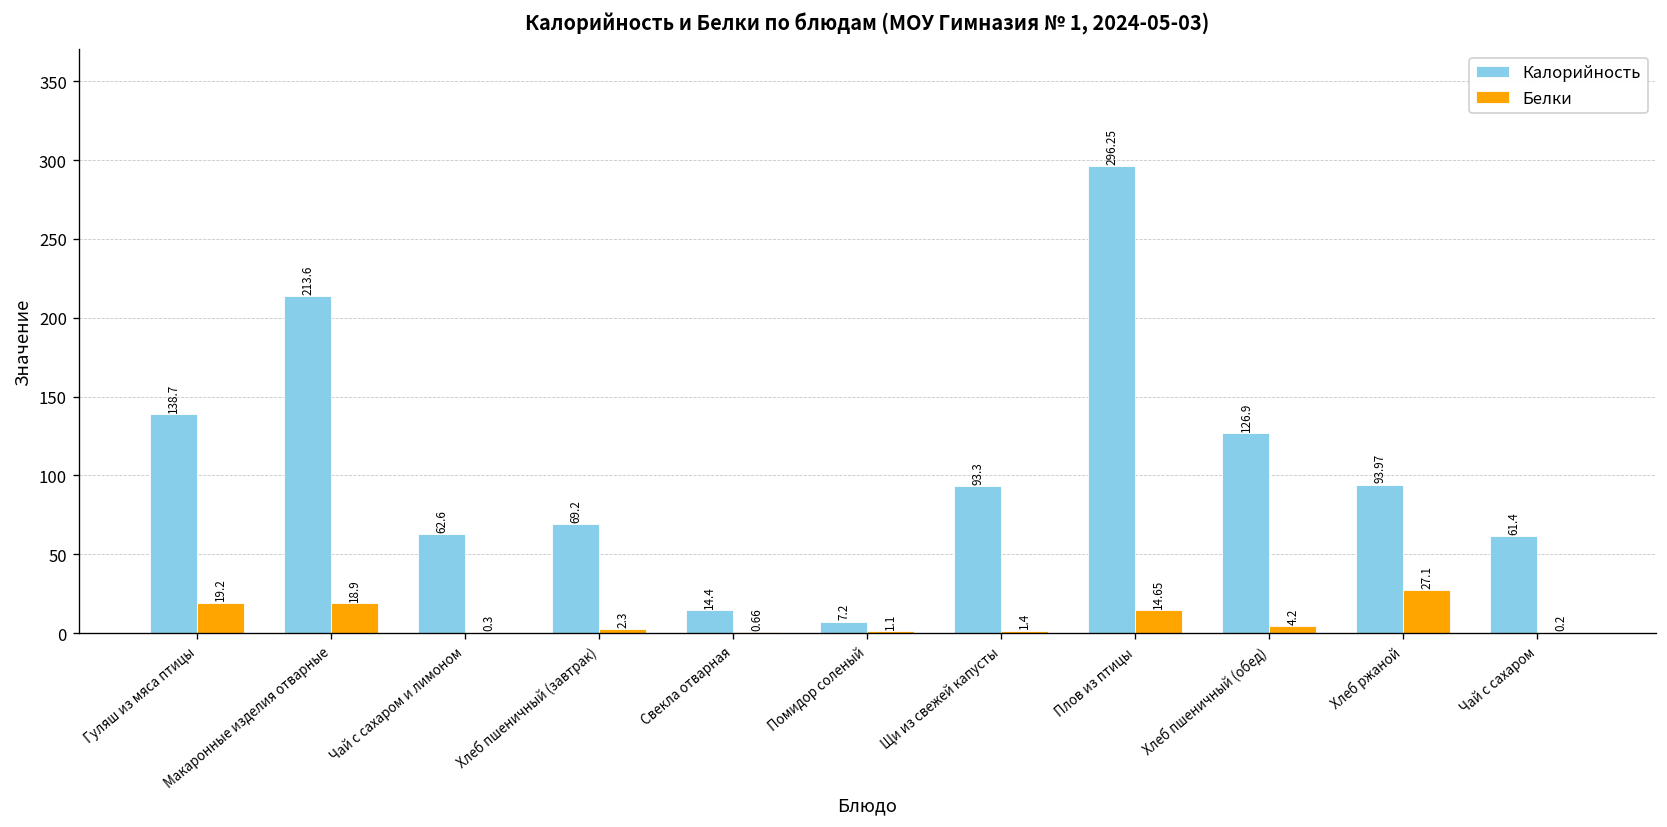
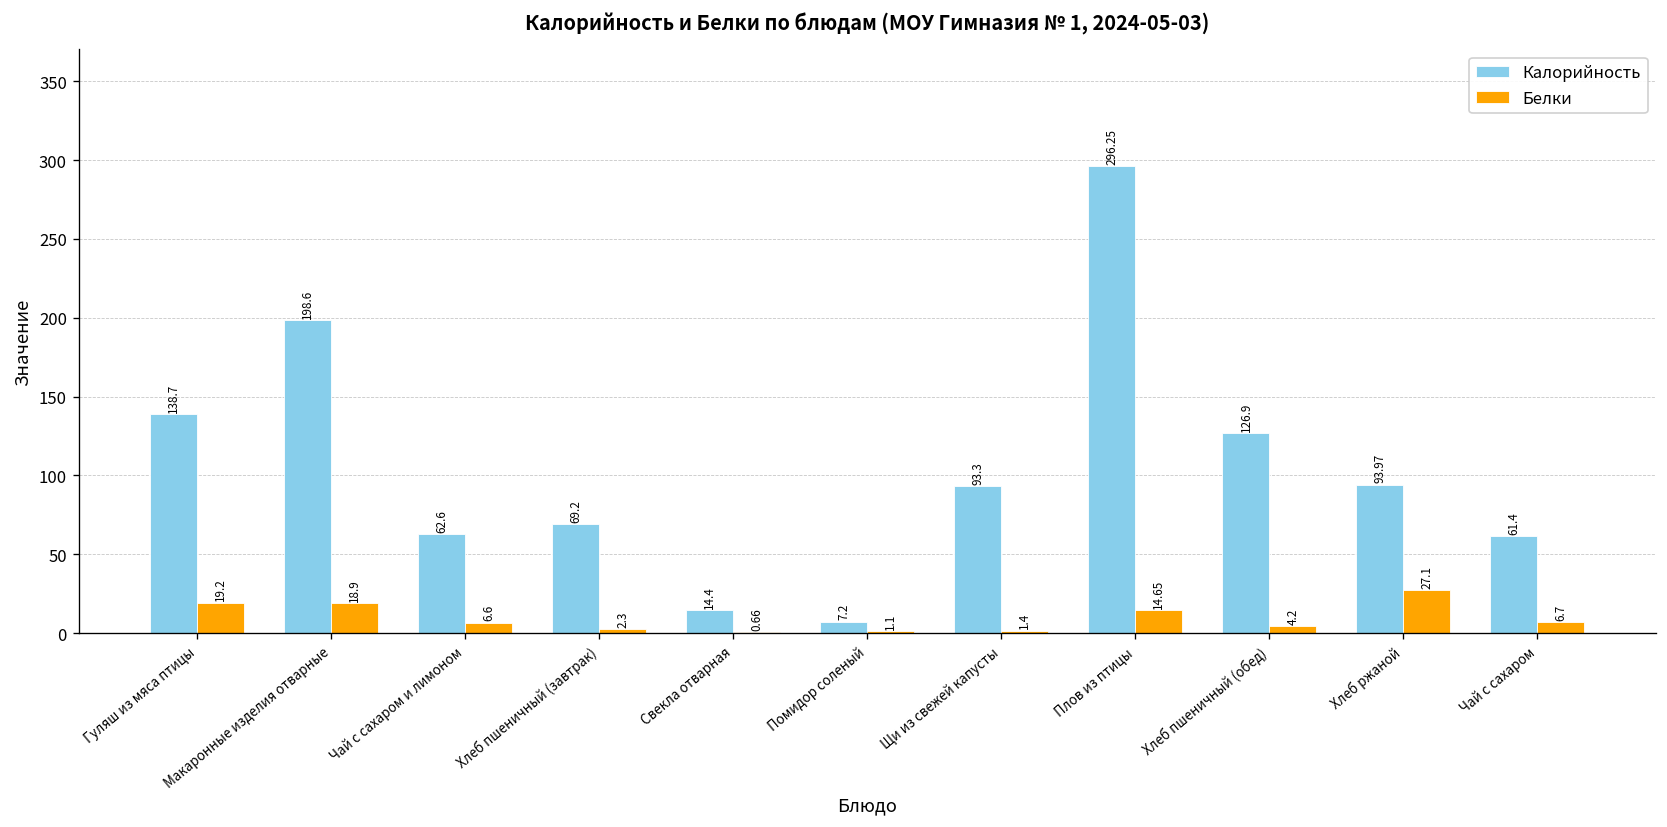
Калорийность, Макаронные изделия отварные: 213.6 -> 198.6
Белки, Чай с сахаром и лимоном: 0.3 -> 6.6
Белки, Чай с сахаром: 0.2 -> 6.7
